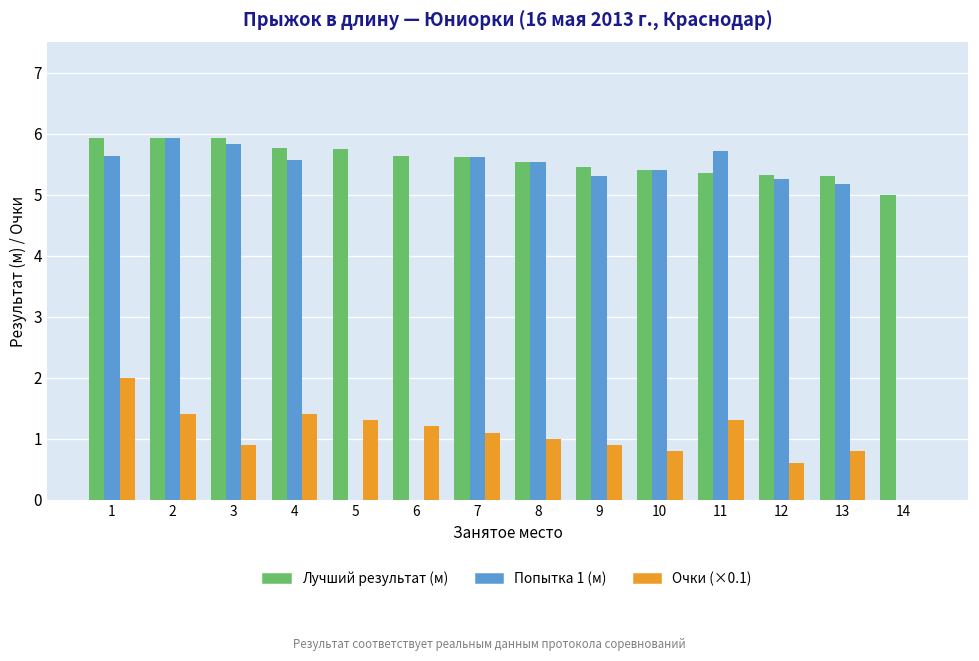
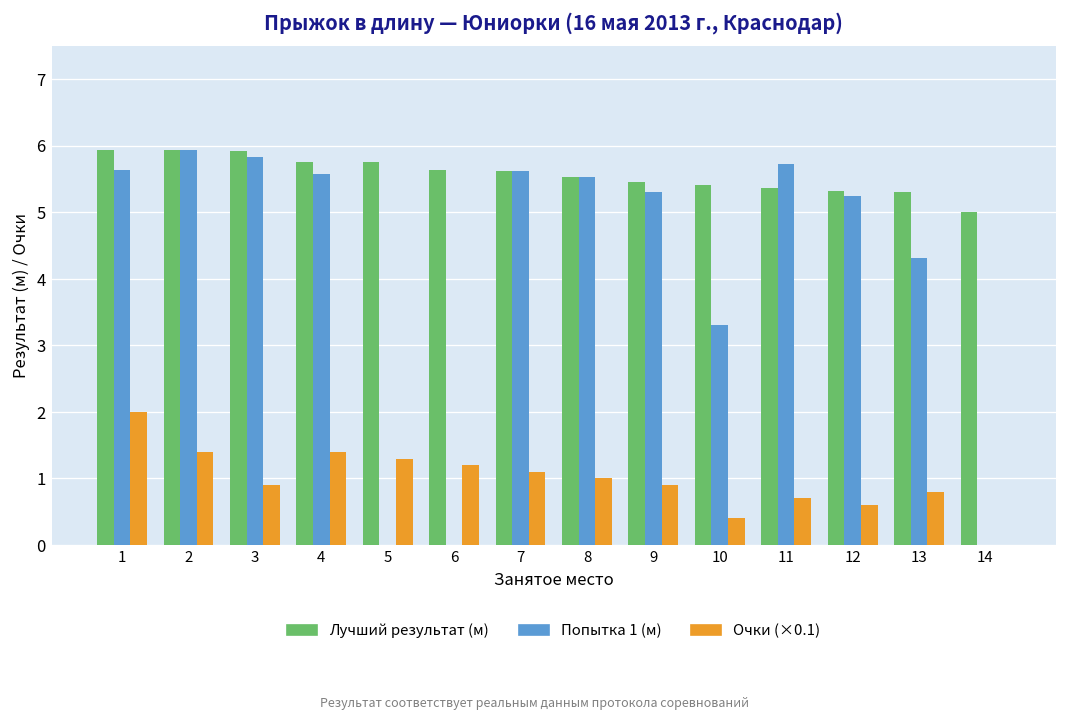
Попытка 1 (м), 10: 5.4 -> 3.3
Очки (×0.1), 10: 0.8 -> 0.4
Очки (×0.1), 11: 1.3 -> 0.7
Попытка 1 (м), 13: 5.2 -> 4.3
